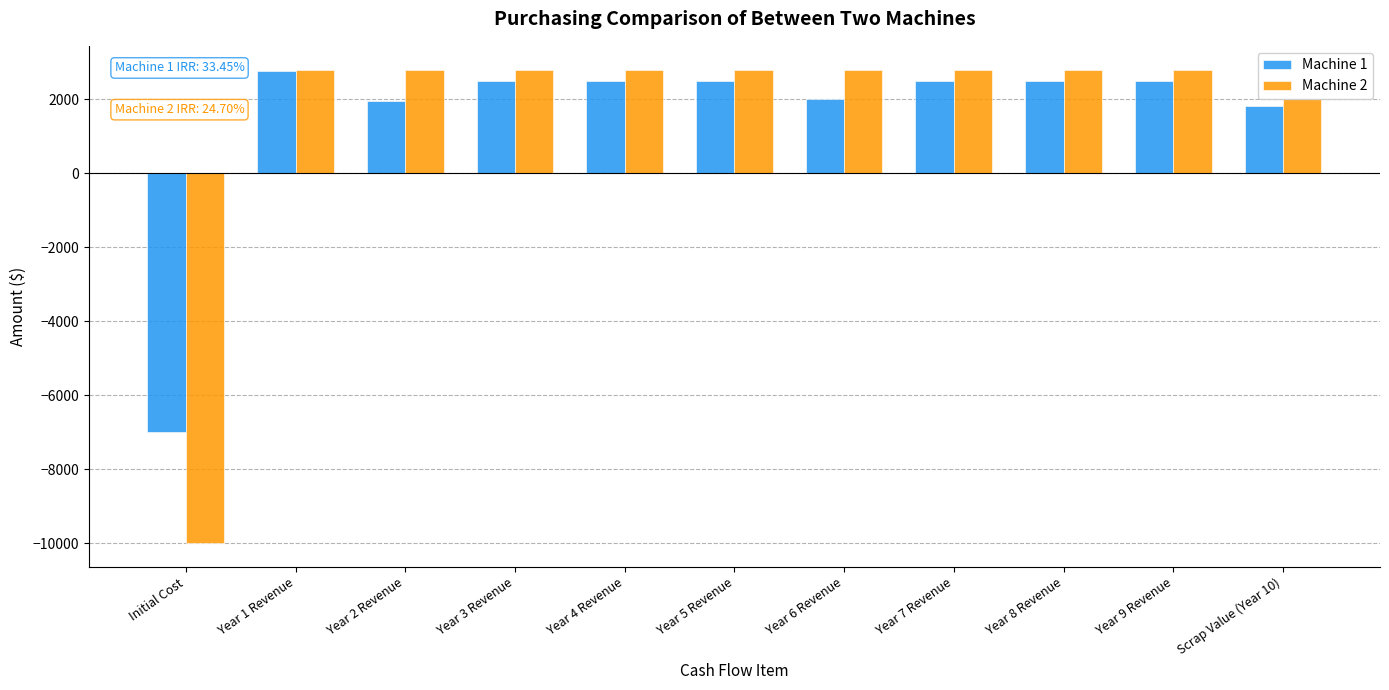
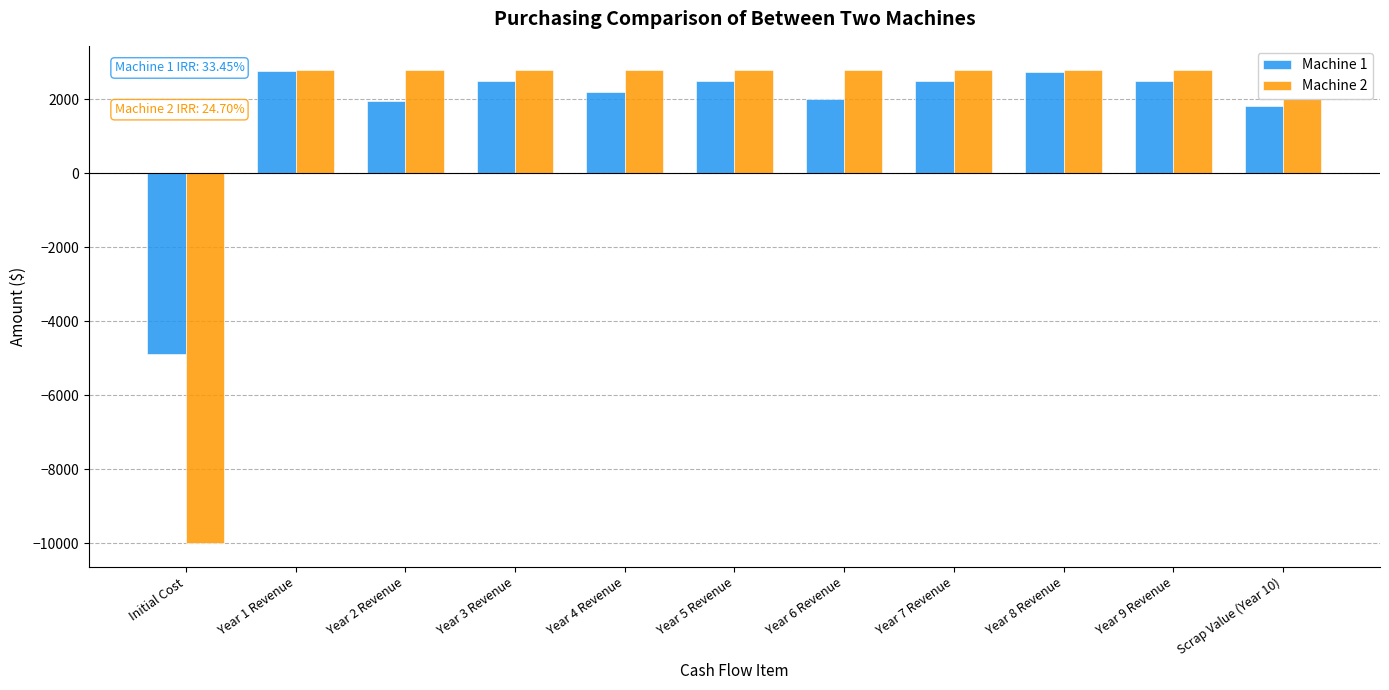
Machine 1, Initial Cost: -7000 -> -4900
Machine 1, Year 4 Revenue: 2500 -> 2200
Machine 1, Year 8 Revenue: 2500 -> 2700
